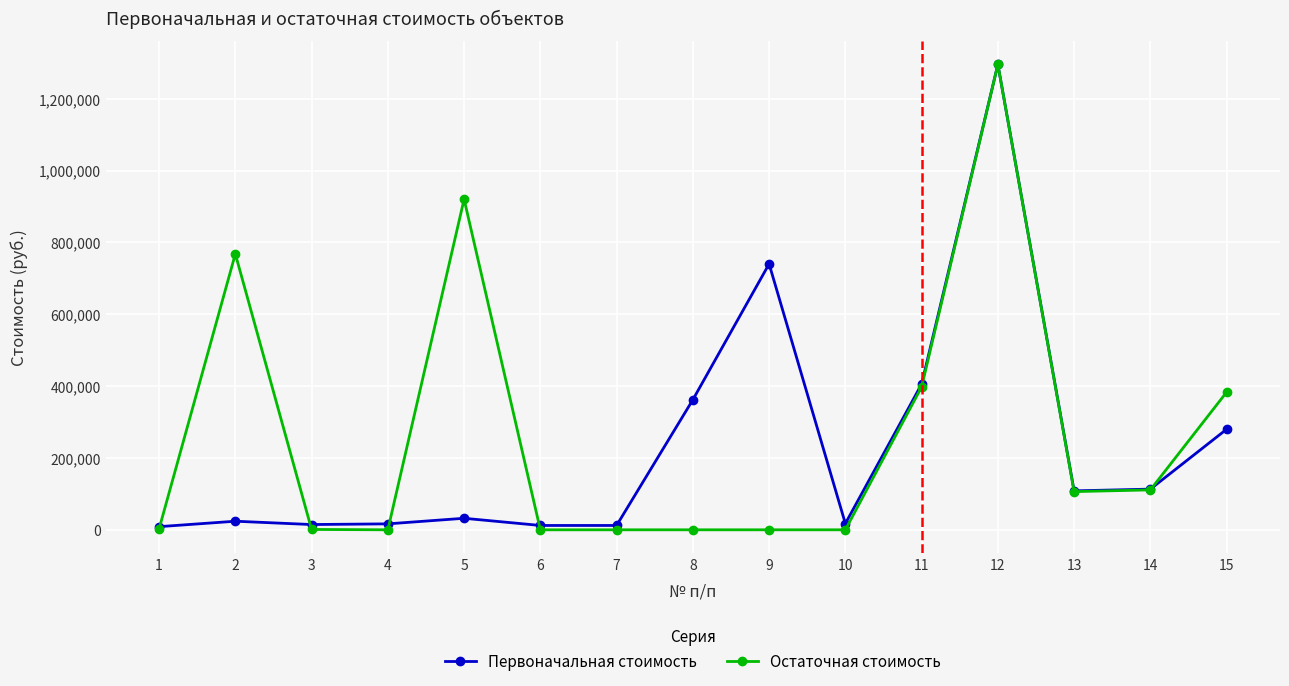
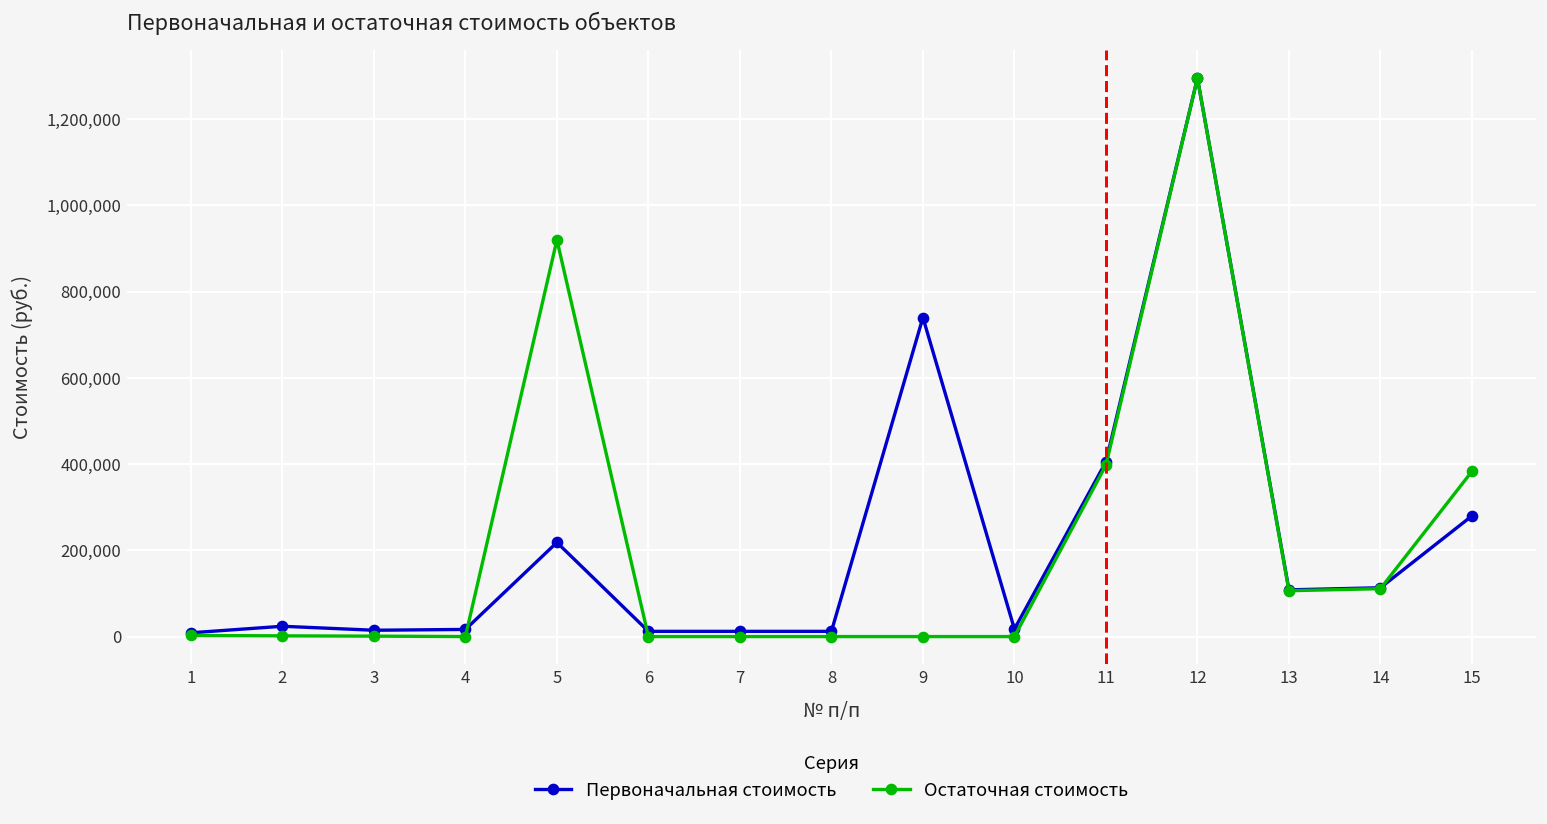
Остаточная стоимость, 2: 770,000 -> 0
Первоначальная стоимость, 5: 30,000 -> 220,000
Первоначальная стоимость, 8: 360,000 -> 10,000
